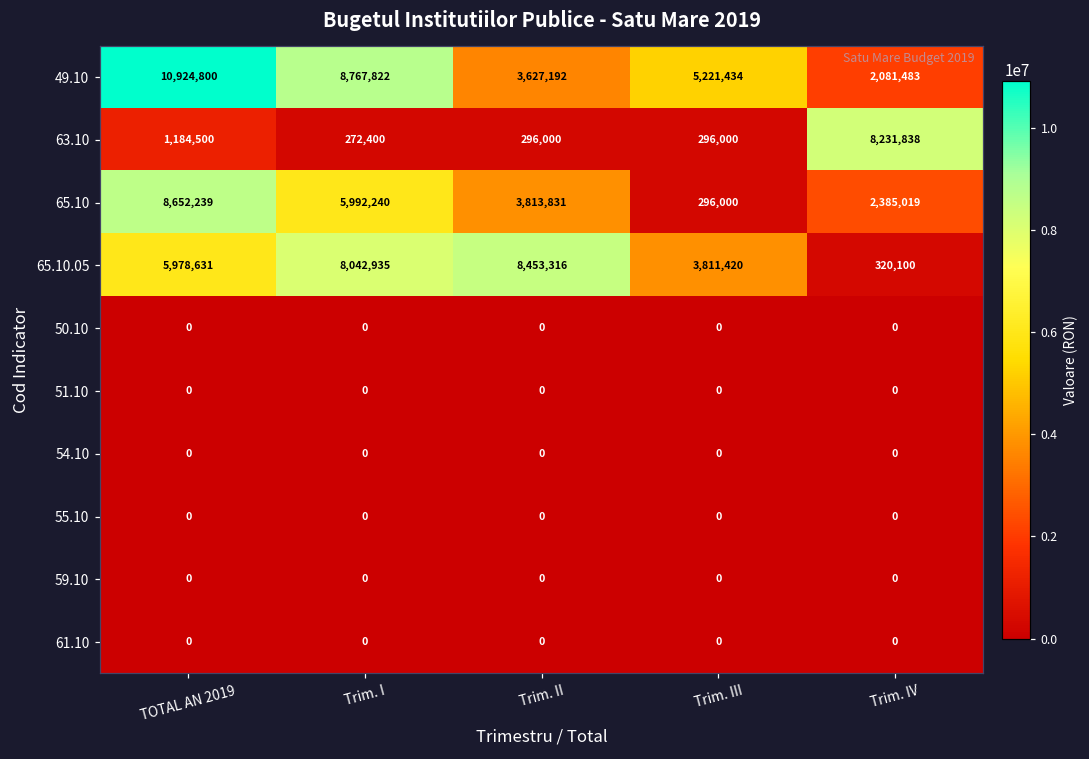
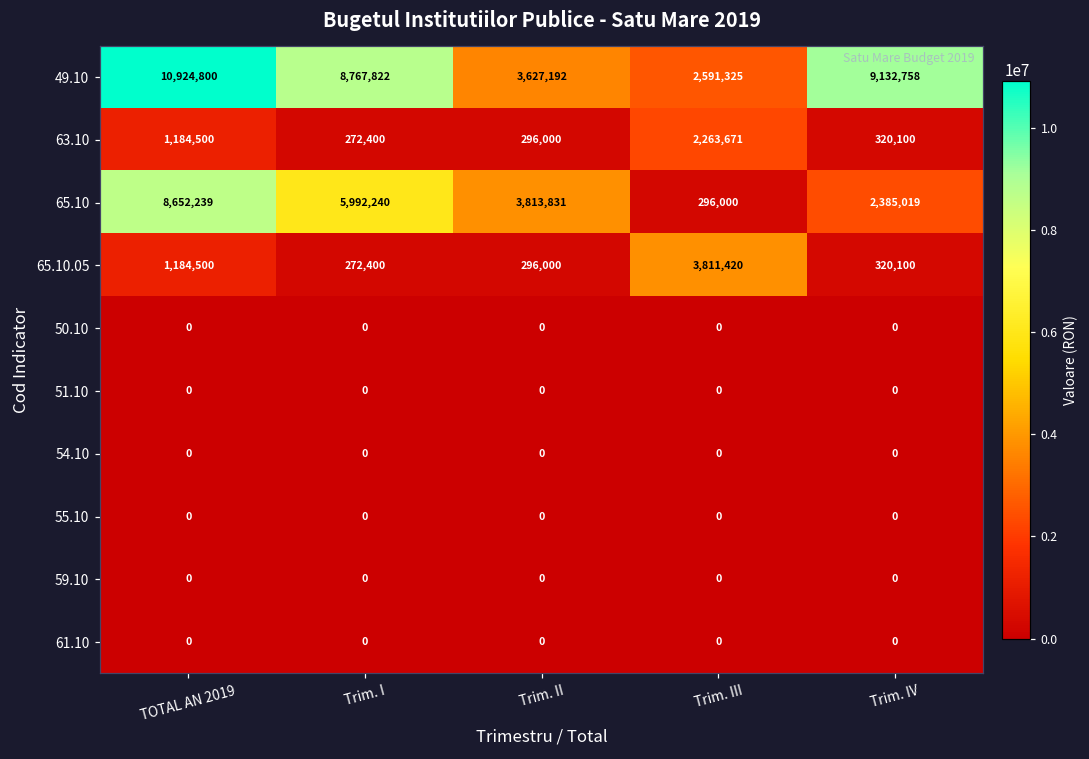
49.10, Trim. III: 5,221,434 -> 2,591,325
49.10, Trim. IV: 2,081,483 -> 9,132,758
63.10, Trim. III: 296,000 -> 2,263,671
63.10, Trim. IV: 8,231,838 -> 320,100
65.10.05, TOTAL AN 2019: 5,978,631 -> 1,184,500
65.10.05, Trim. I: 8,042,935 -> 272,400
65.10.05, Trim. II: 8,453,316 -> 296,000
